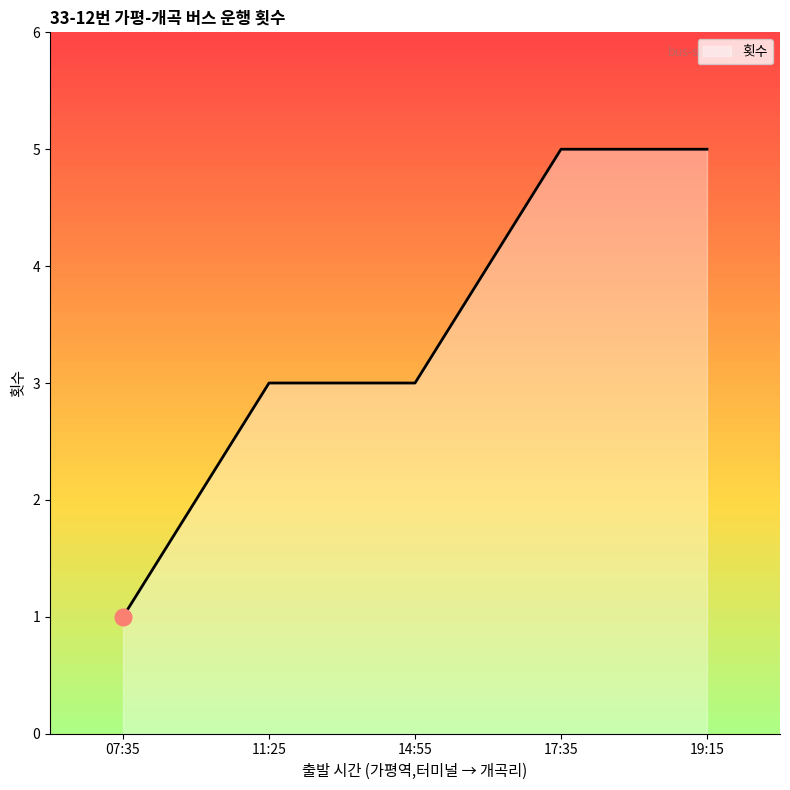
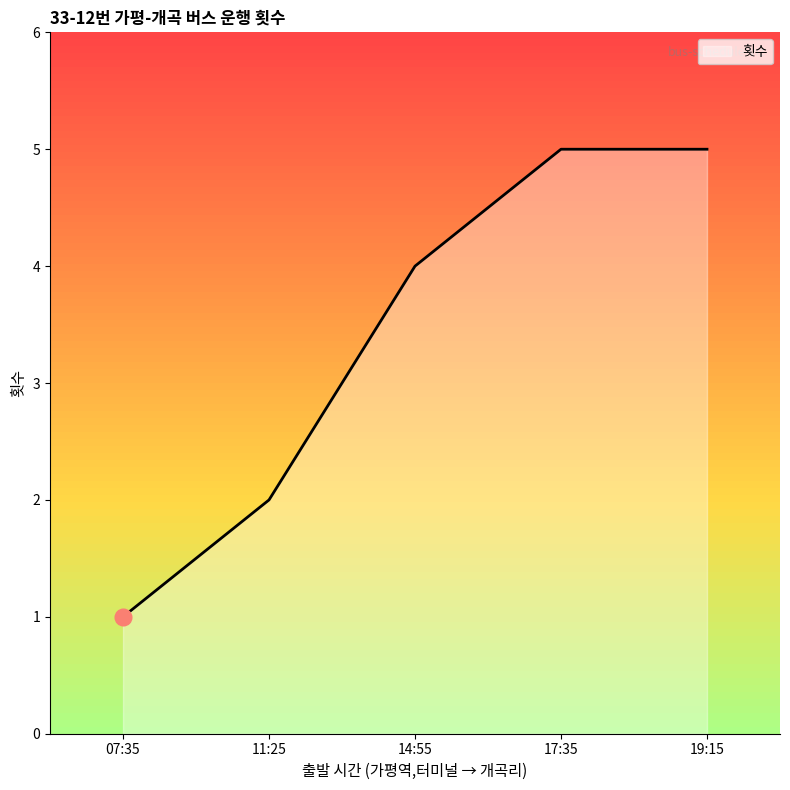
횟수, 11:25: 3 -> 2
횟수, 14:55: 3 -> 4
